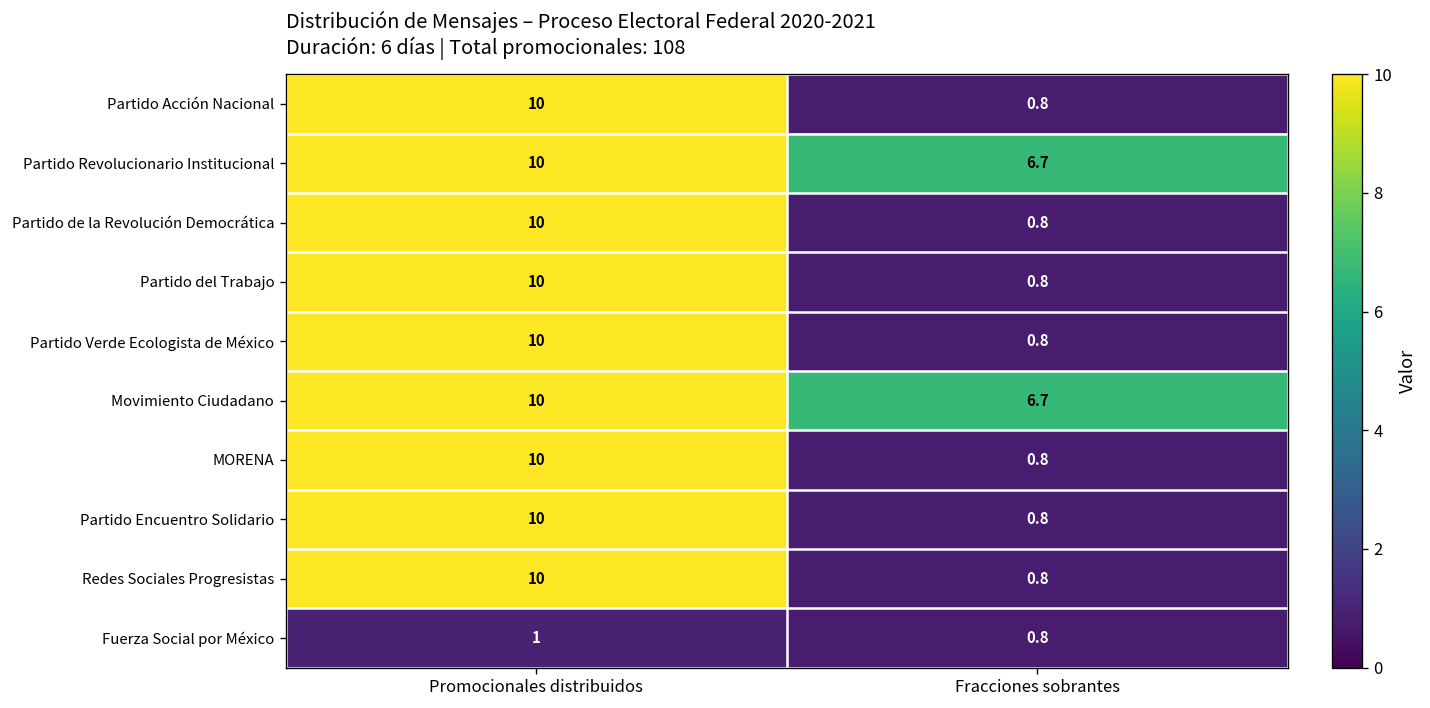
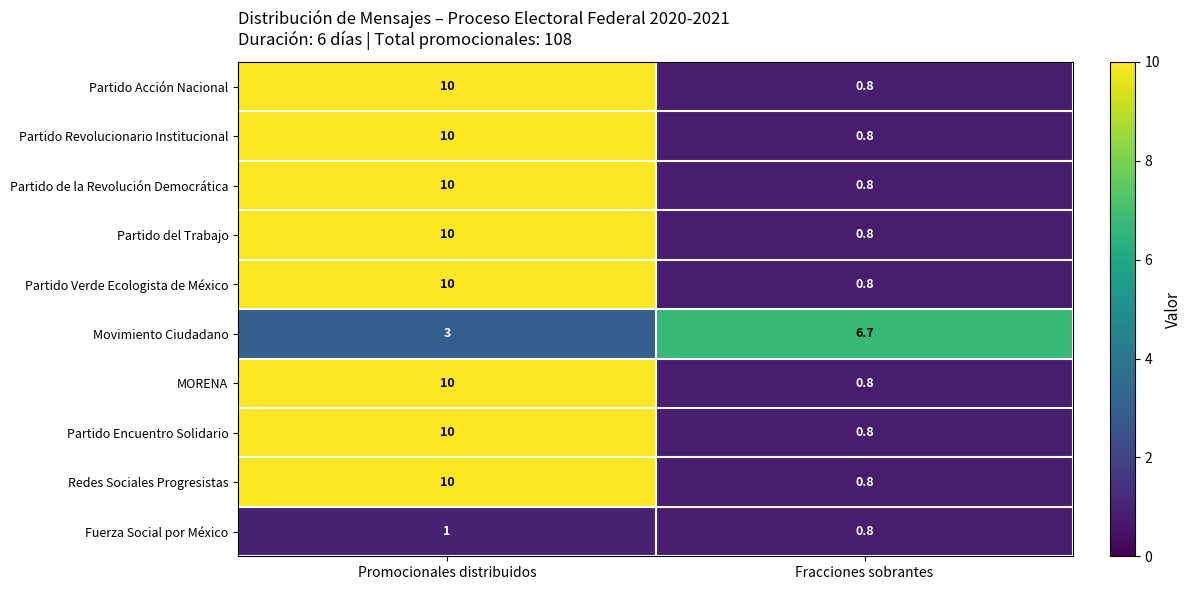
Partido Revolucionario Institucional, Fracciones sobrantes: 6.7 -> 0.8
Movimiento Ciudadano, Promocionales distribuidos: 10 -> 3
